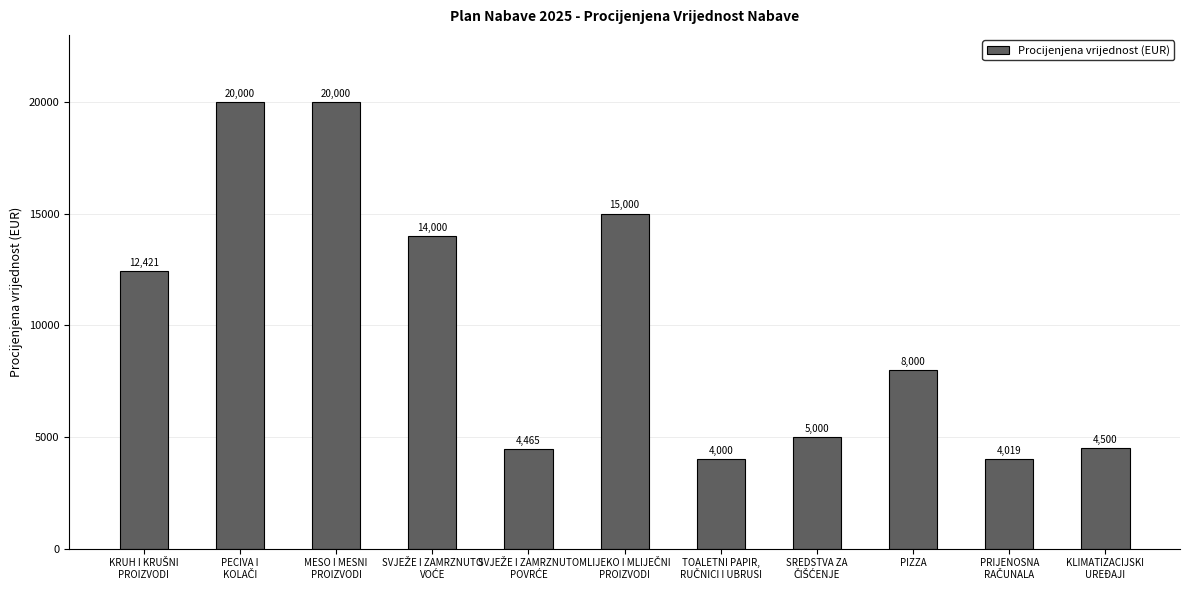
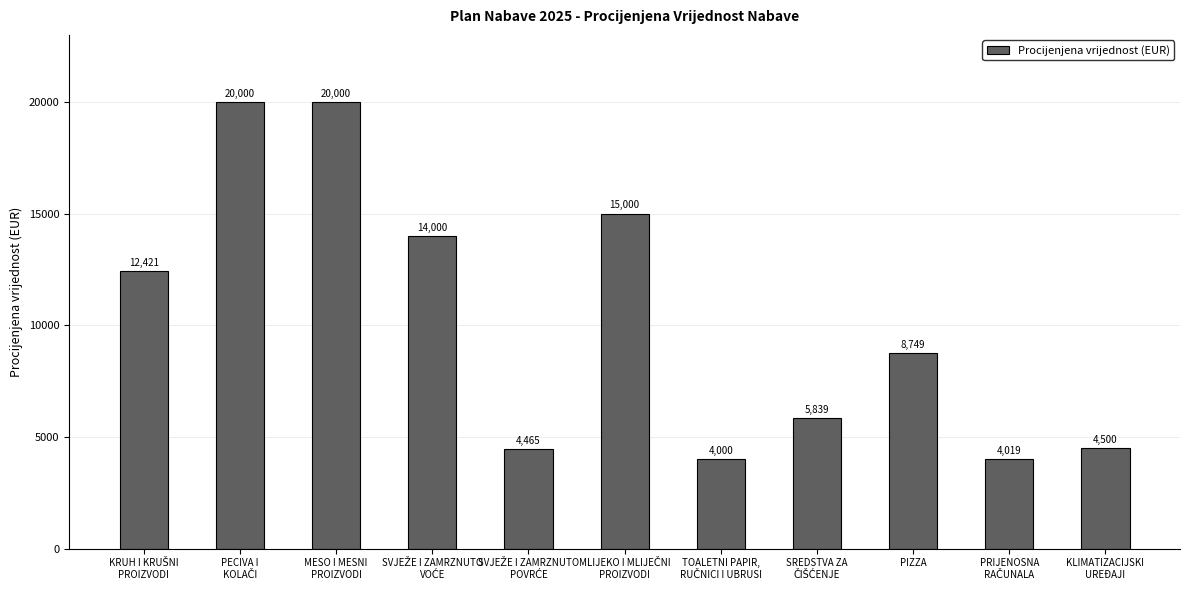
SREDSTVA ZA ČIŠĆENJE: 5,000 -> 5,839
PIZZA: 8,000 -> 8,749
